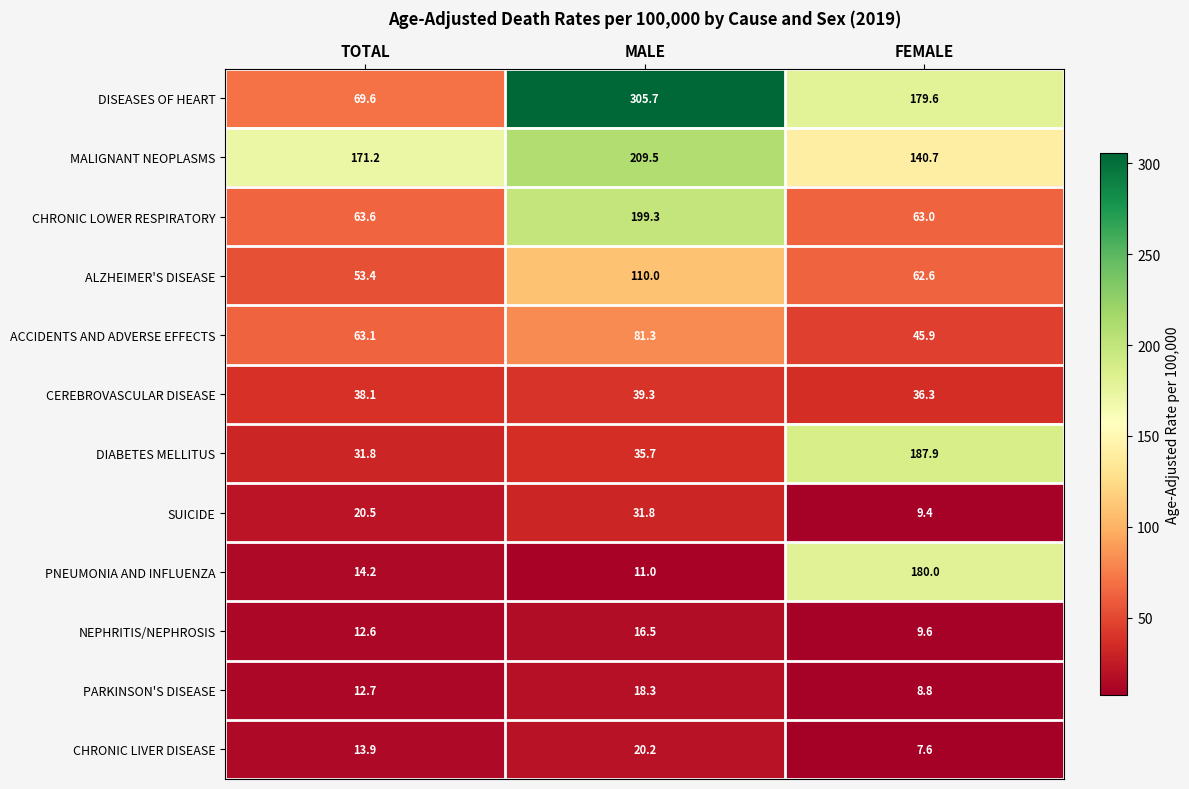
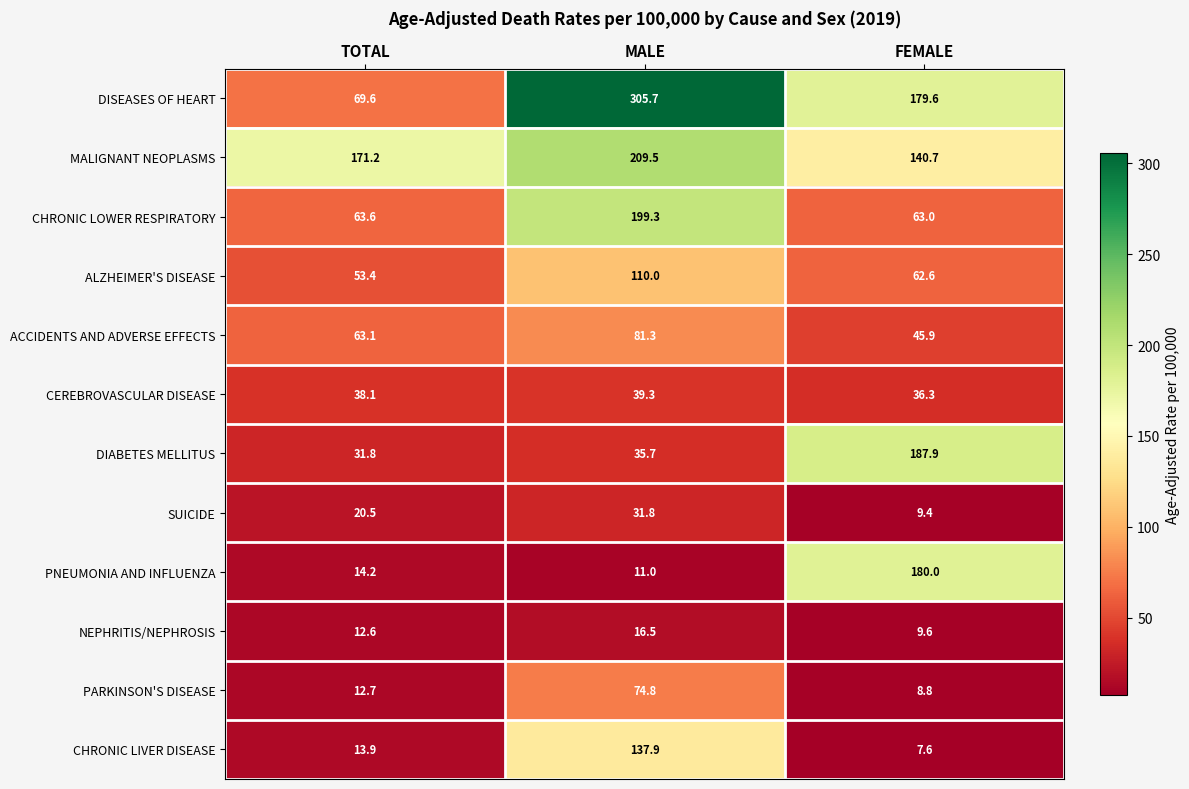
PARKINSON'S DISEASE, MALE: 18.3 -> 74.8
CHRONIC LIVER DISEASE, MALE: 20.2 -> 137.9
